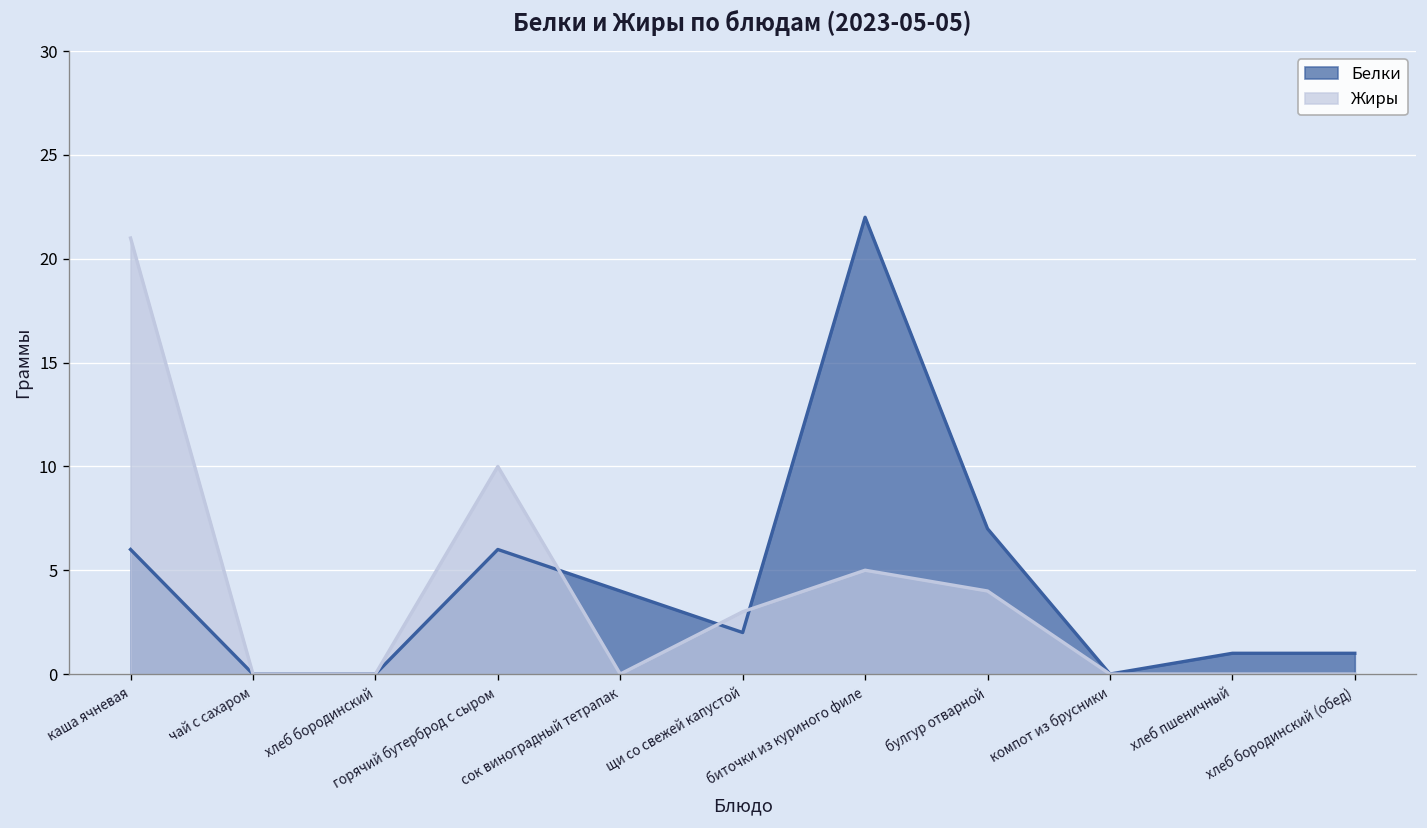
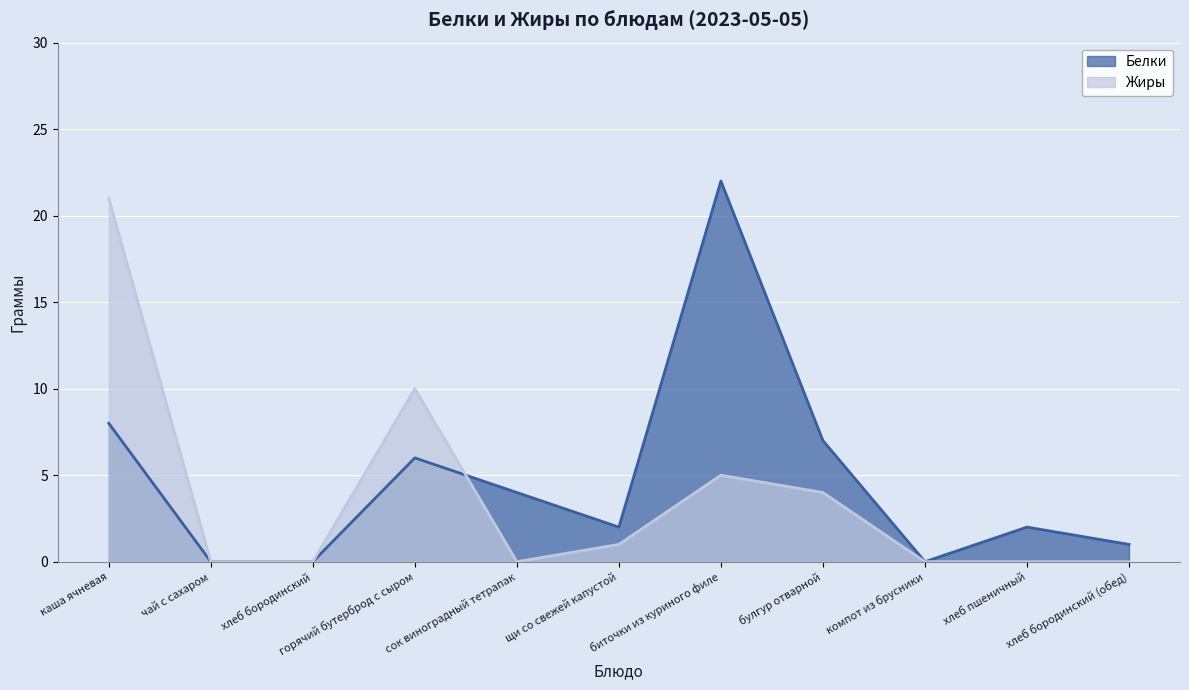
Белки, каша ячневая: 6 -> 8
Жиры, щи со свежей капустой: 3 -> 1
Белки, хлеб пшеничный: 1 -> 2
